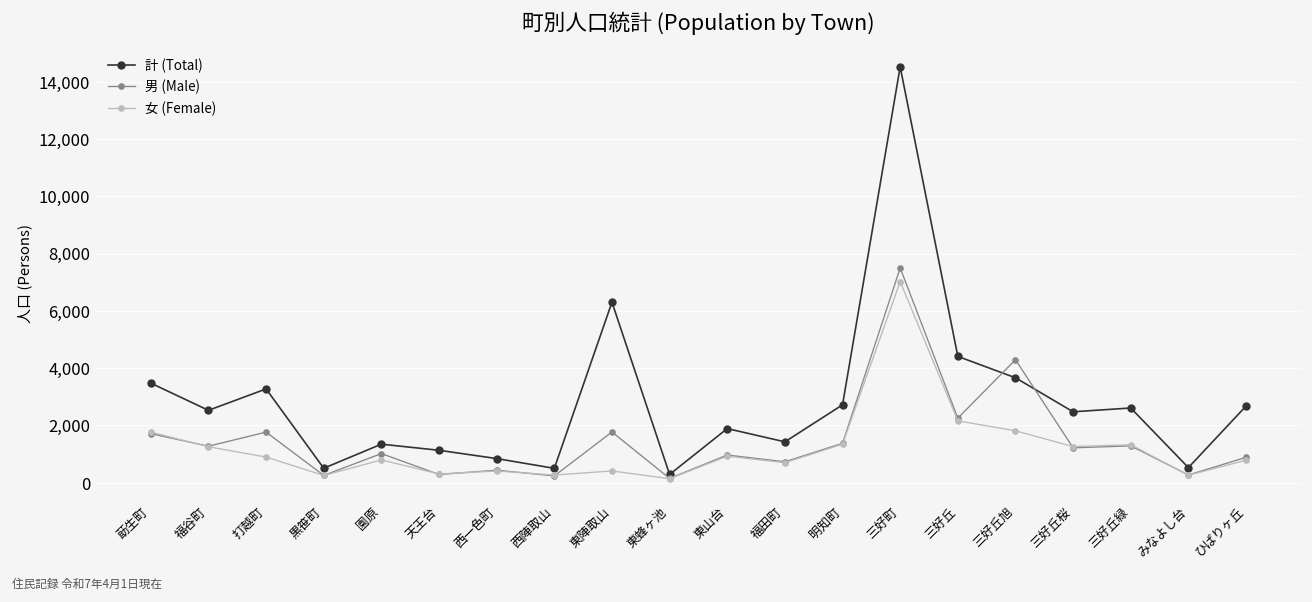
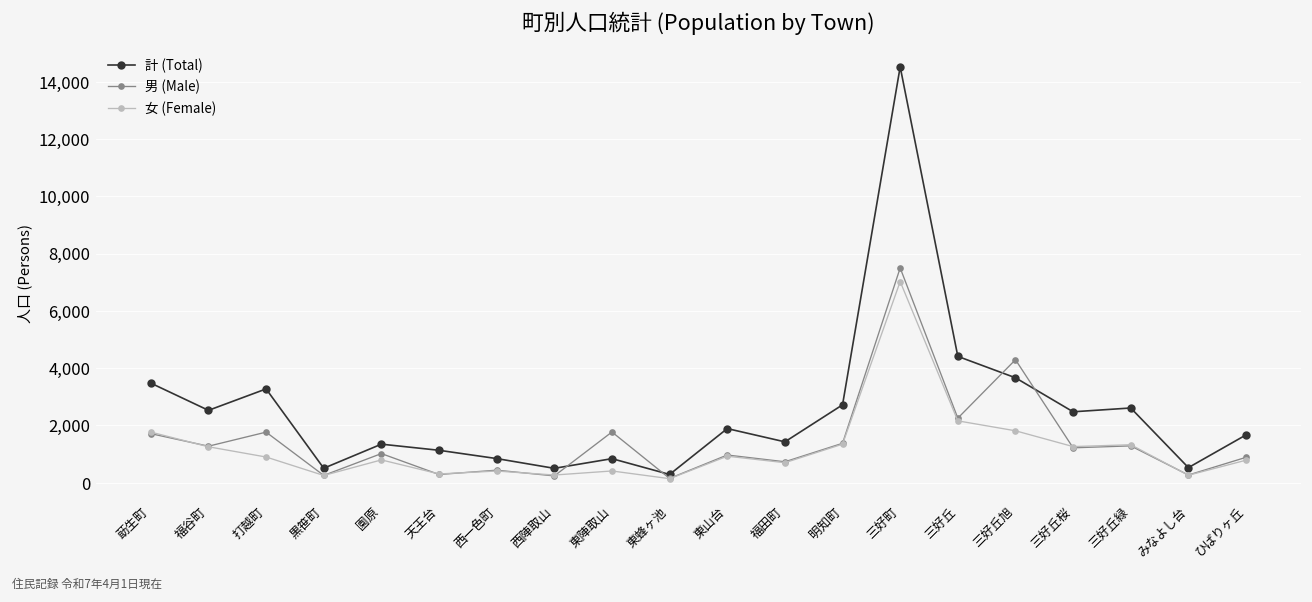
計 (Total), 東陣取山: 6,300 -> 800
計 (Total), ひばりヶ丘: 2,700 -> 1,700
